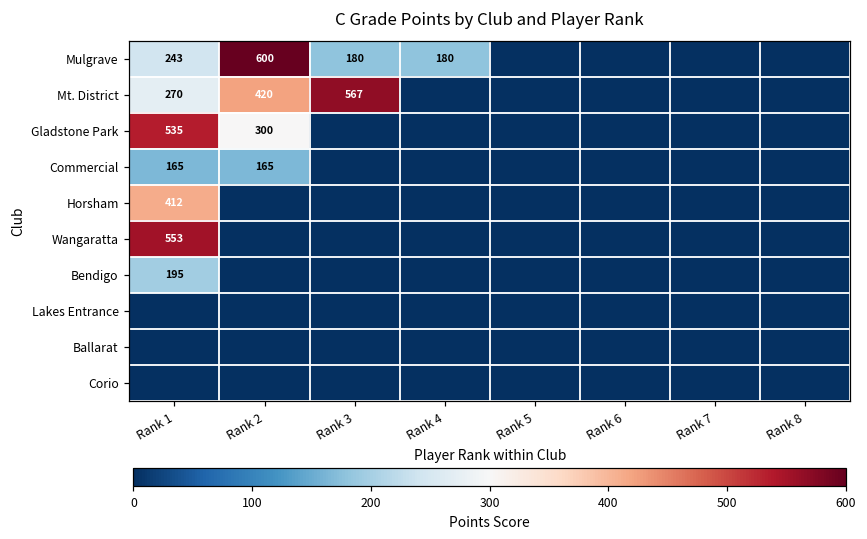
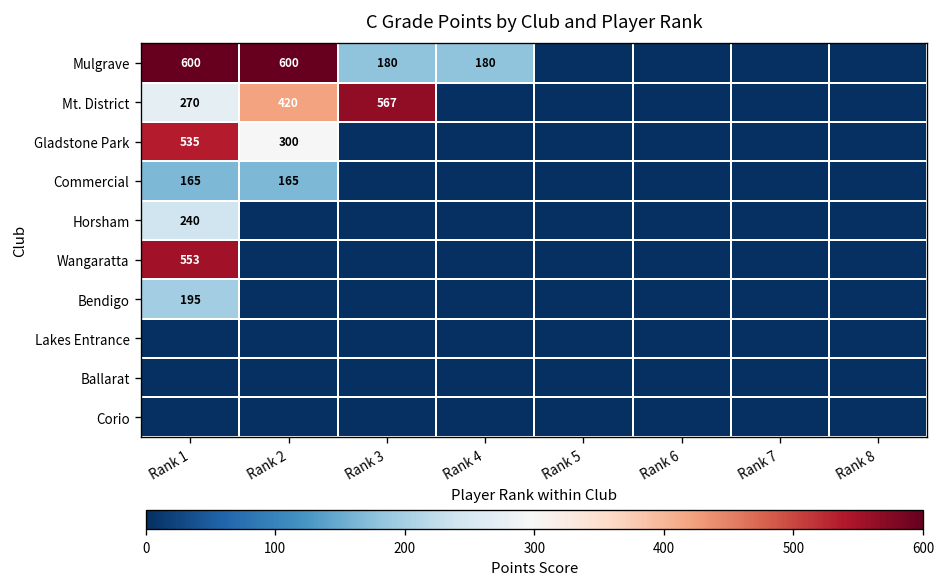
Mulgrave, Rank 1: 243 -> 600
Horsham, Rank 1: 412 -> 240
